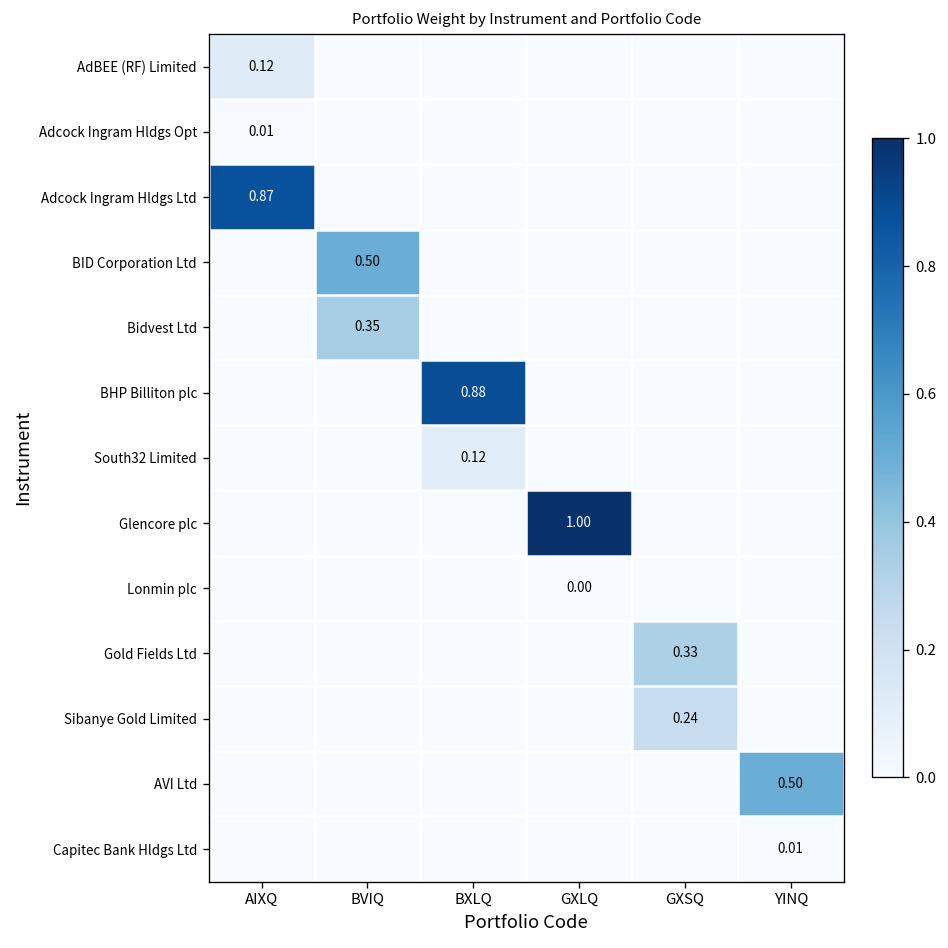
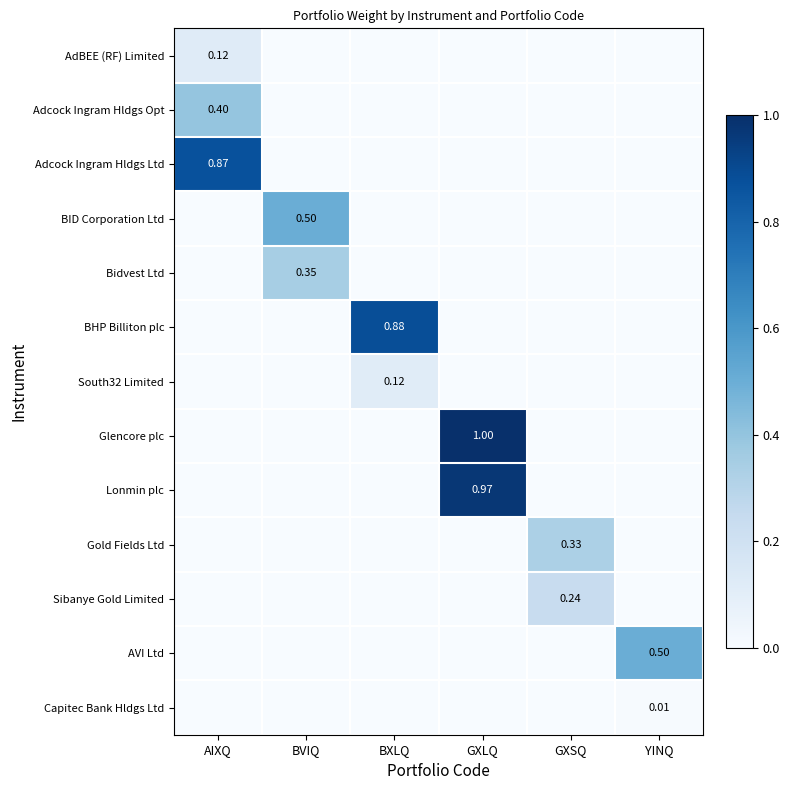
Adcock Ingram Hldgs Opt, AIXQ: 0.01 -> 0.40
Lonmin plc, GXLQ: 0.00 -> 0.97
